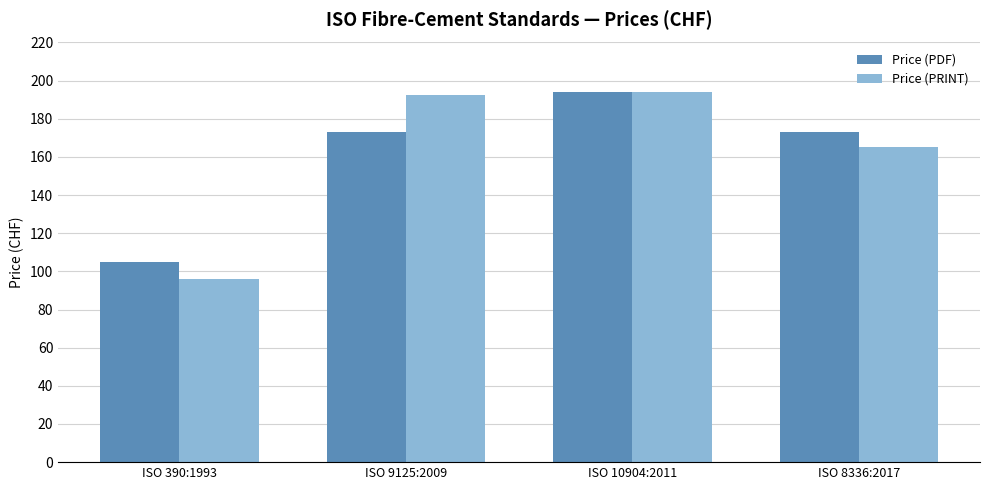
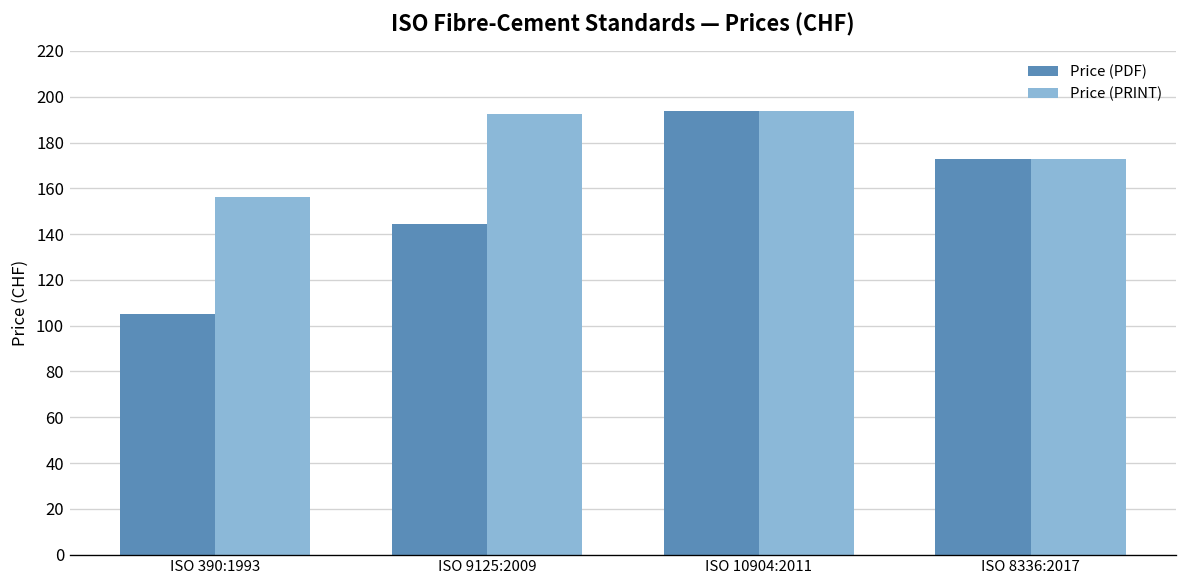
Price (PRINT), ISO 390:1993: 96 -> 156
Price (PDF), ISO 9125:2009: 173 -> 144
Price (PRINT), ISO 8336:2017: 165 -> 173
